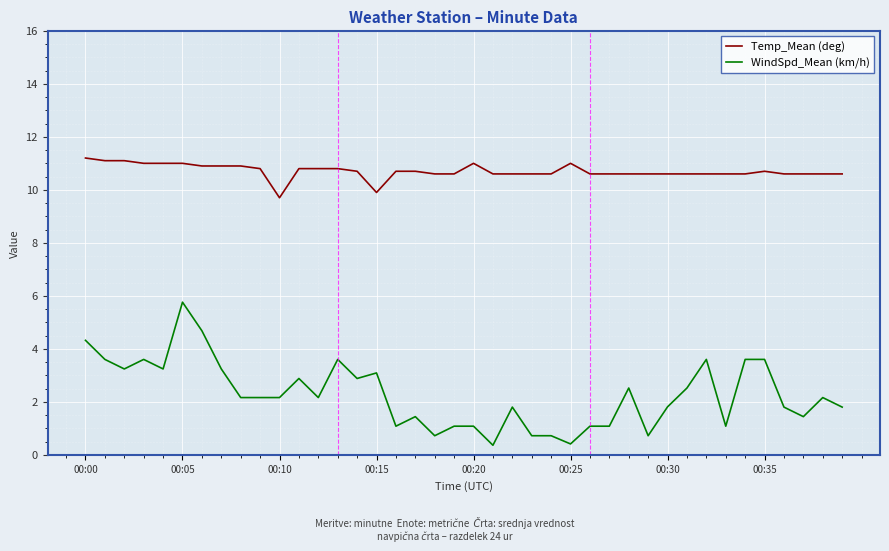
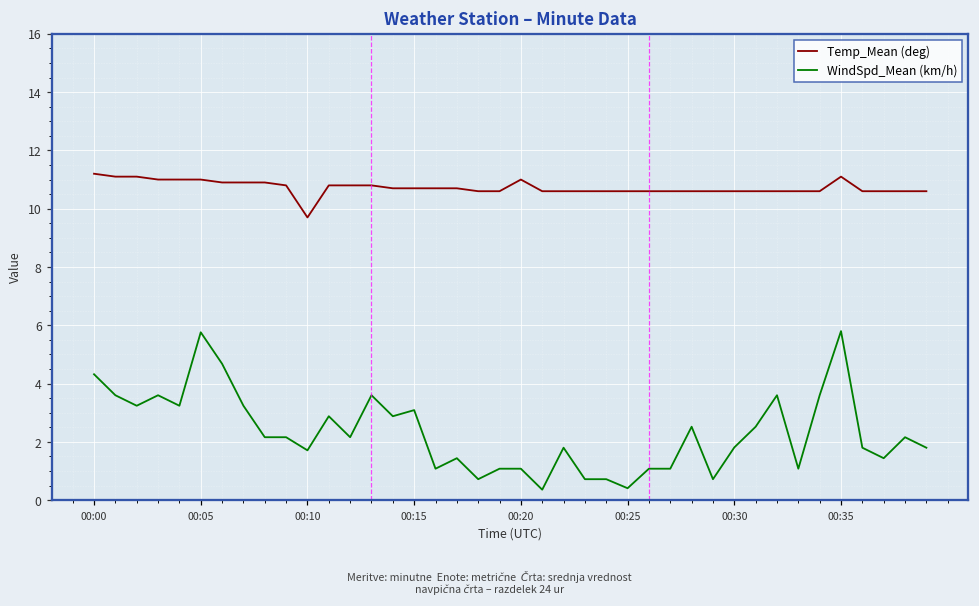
WindSpd_Mean (km/h), 00:10: 2.2 -> 1.7
Temp_Mean (deg), 00:15: 9.9 -> 10.7
Temp_Mean (deg), 00:25: 11.0 -> 10.6
Temp_Mean (deg), 00:35: 10.7 -> 11.1
WindSpd_Mean (km/h), 00:35: 3.6 -> 5.8
